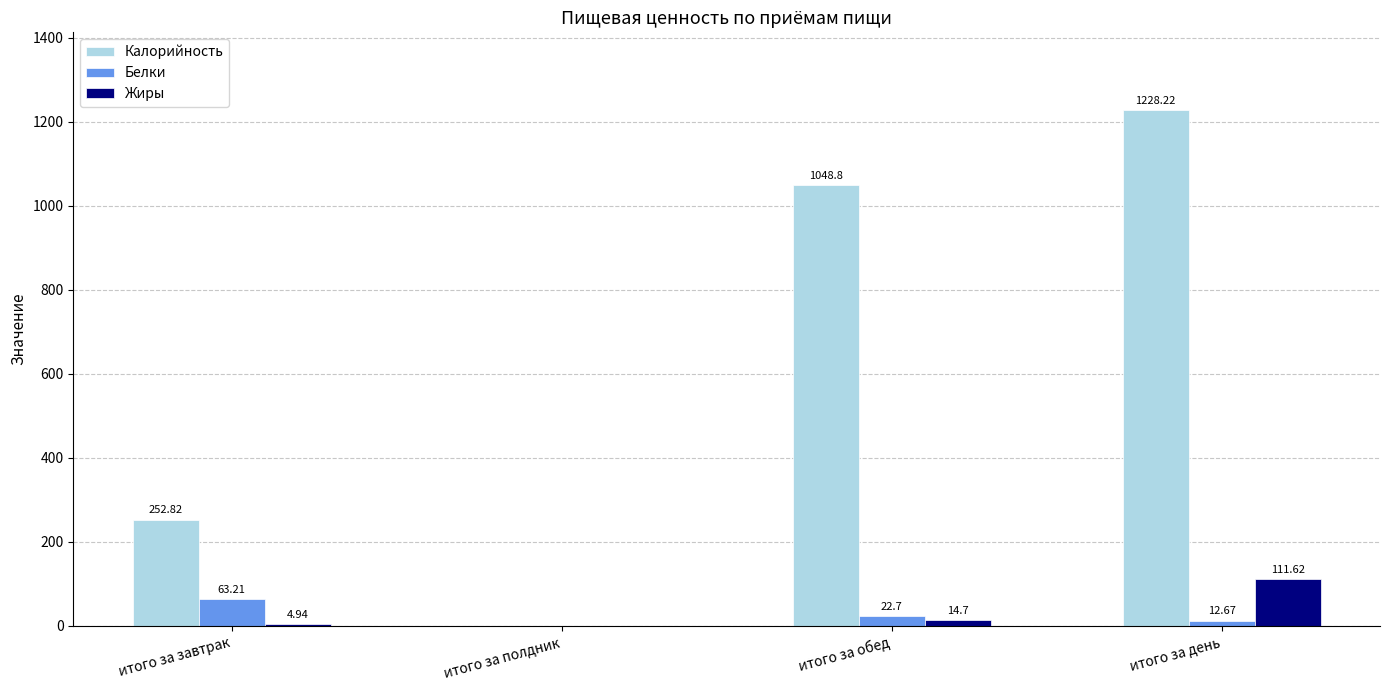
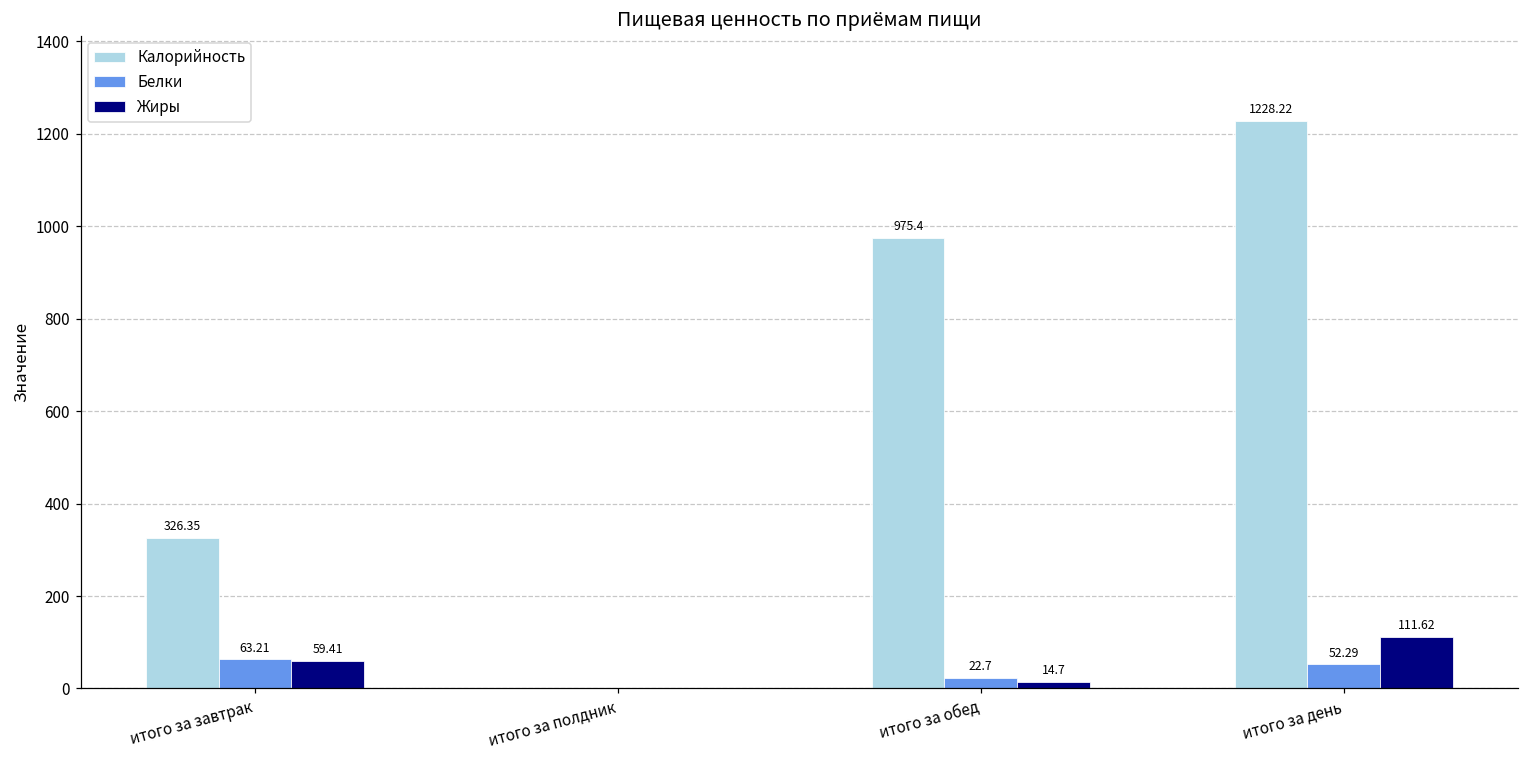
Калорийность, итого за завтрак: 252.82 -> 326.35
Жиры, итого за завтрак: 4.94 -> 59.41
Калорийность, итого за обед: 1048.8 -> 975.4
Белки, итого за день: 12.67 -> 52.29
